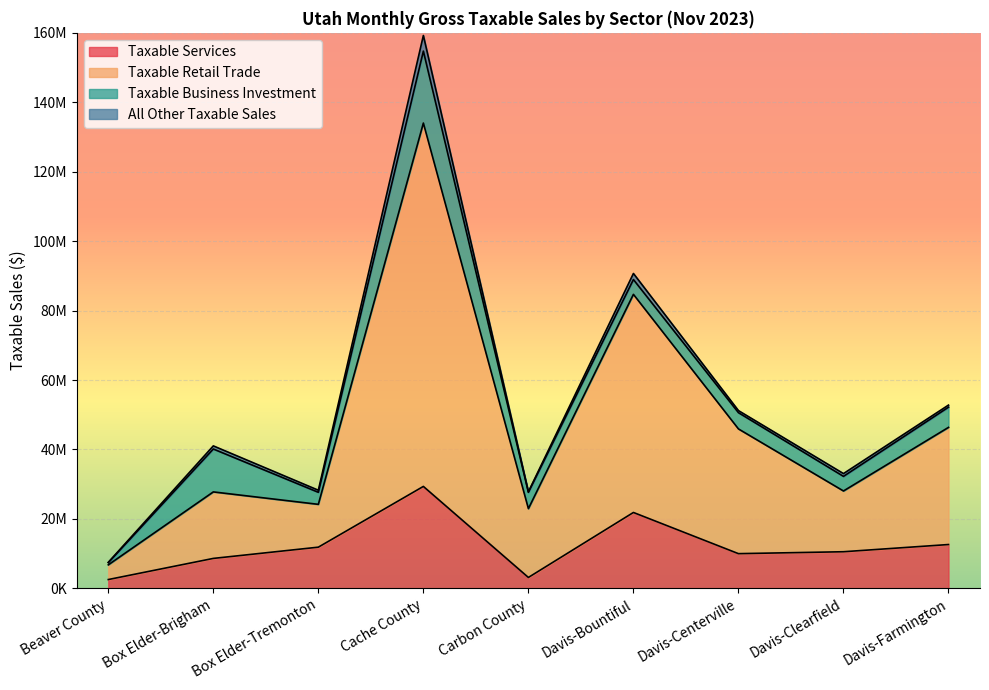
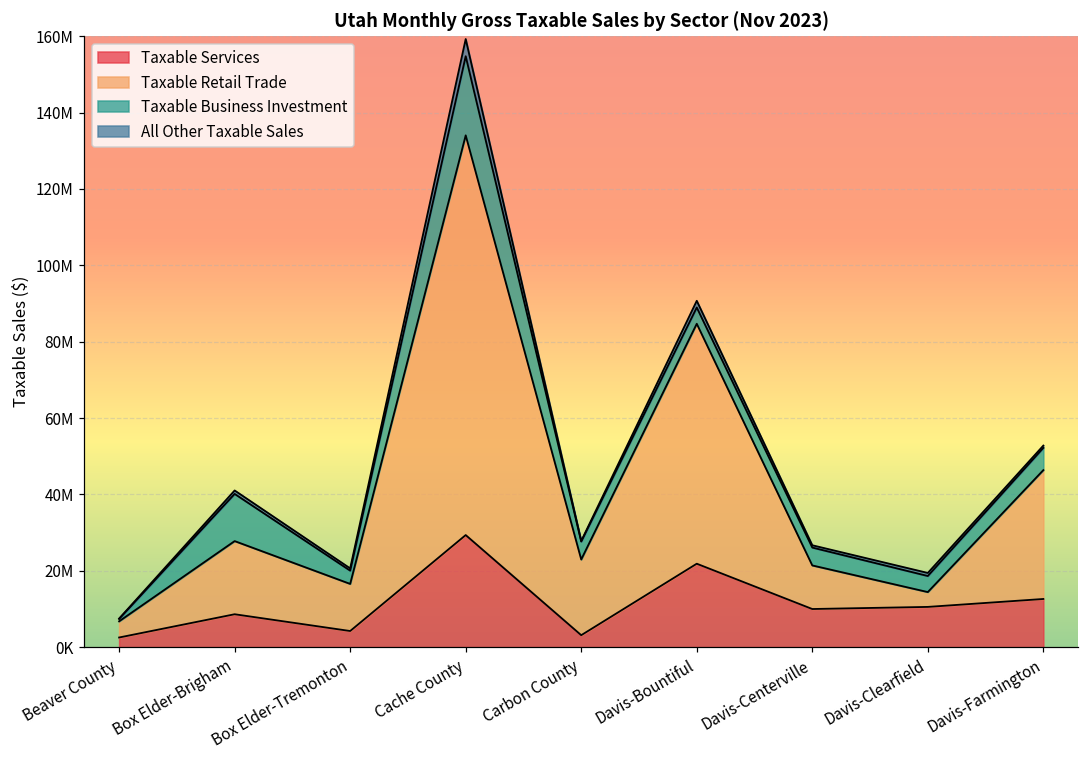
Taxable Services, Box Elder-Tremonton: 12000000 -> 4000000
Taxable Retail Trade, Davis-Centerville: 36000000 -> 11000000
Taxable Retail Trade, Davis-Clearfield: 17000000 -> 4000000
